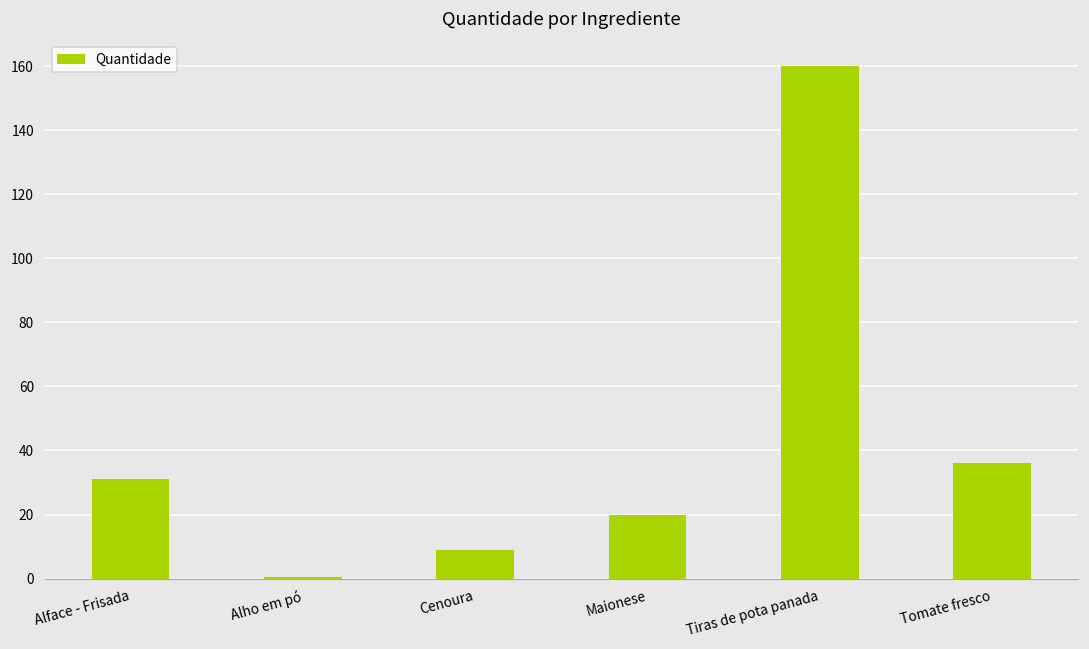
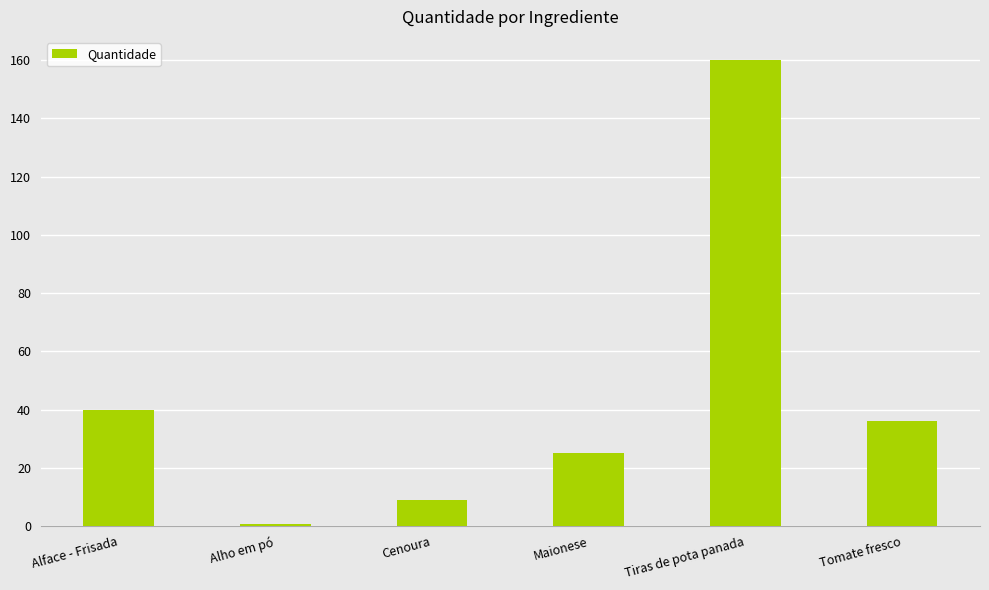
Alface - Frisada: 31 -> 40
Maionese: 20 -> 25
